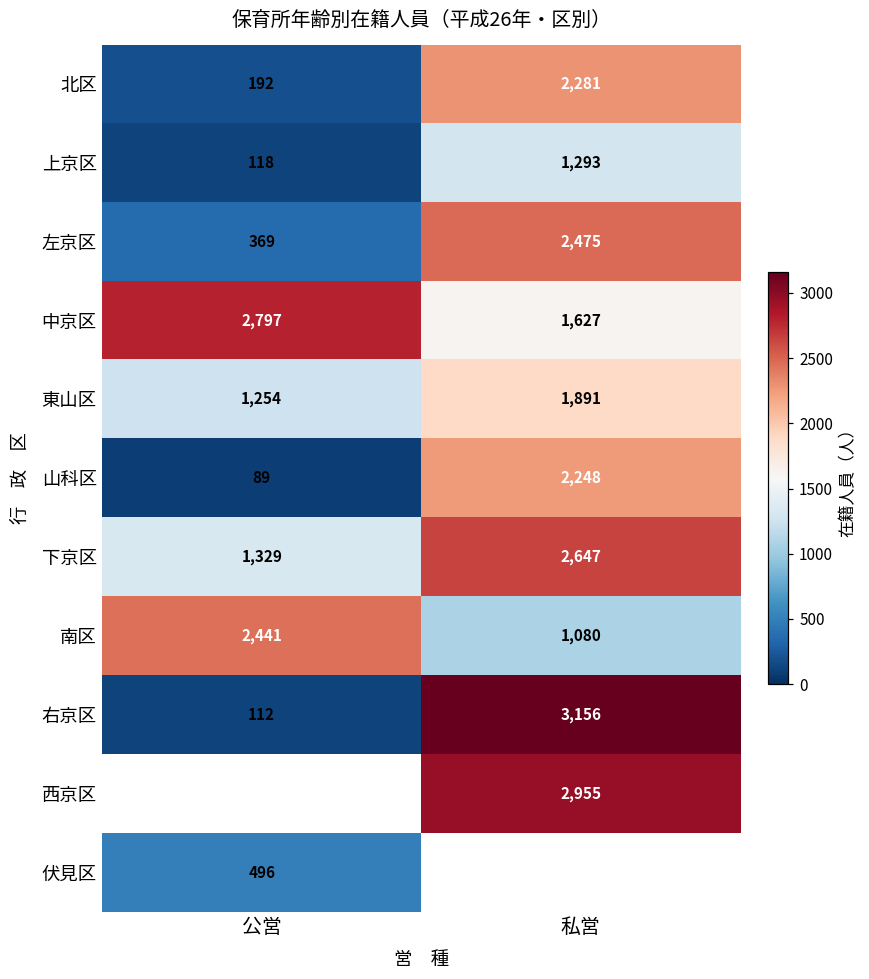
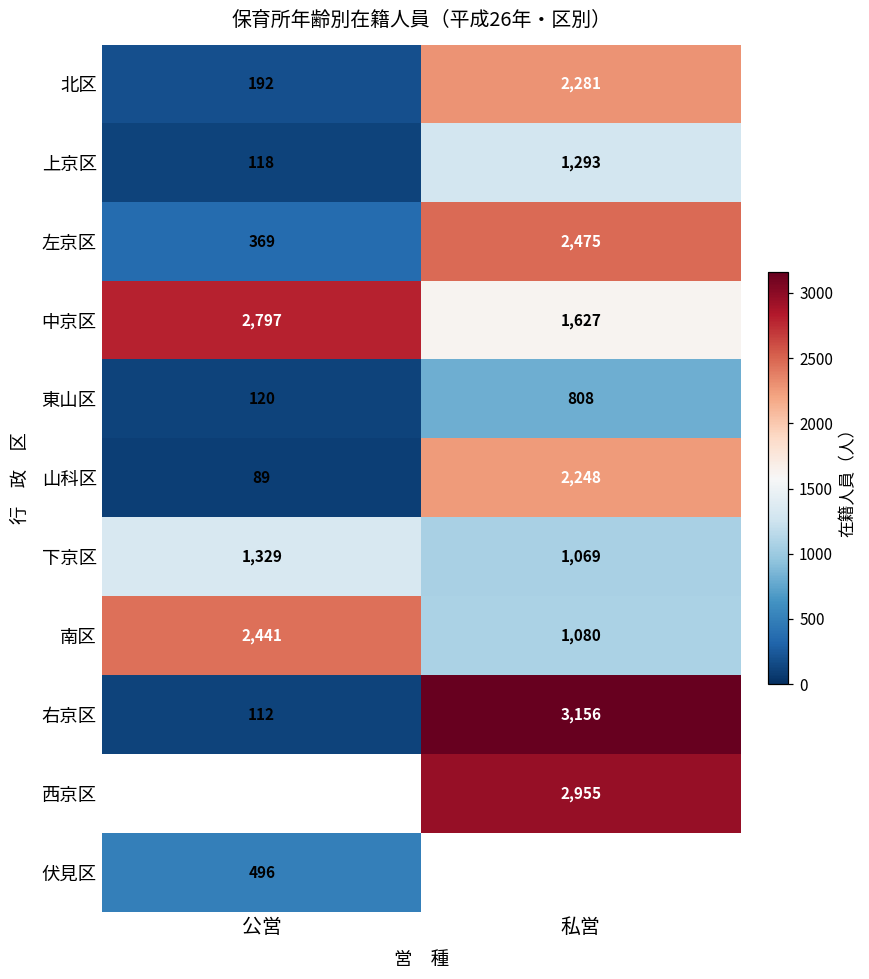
東山区, 公営: 1,254 -> 120
東山区, 私営: 1,891 -> 808
下京区, 私営: 2,647 -> 1,069
